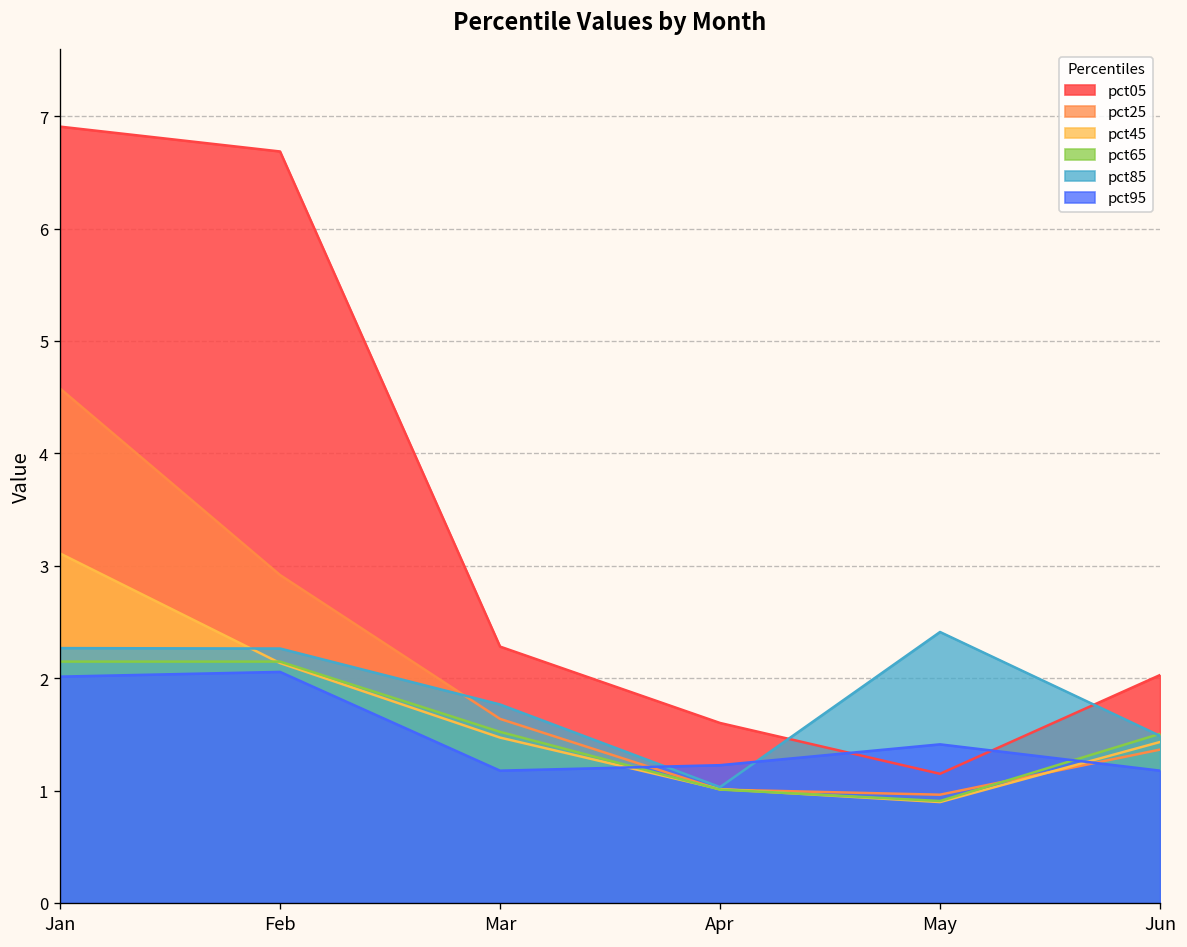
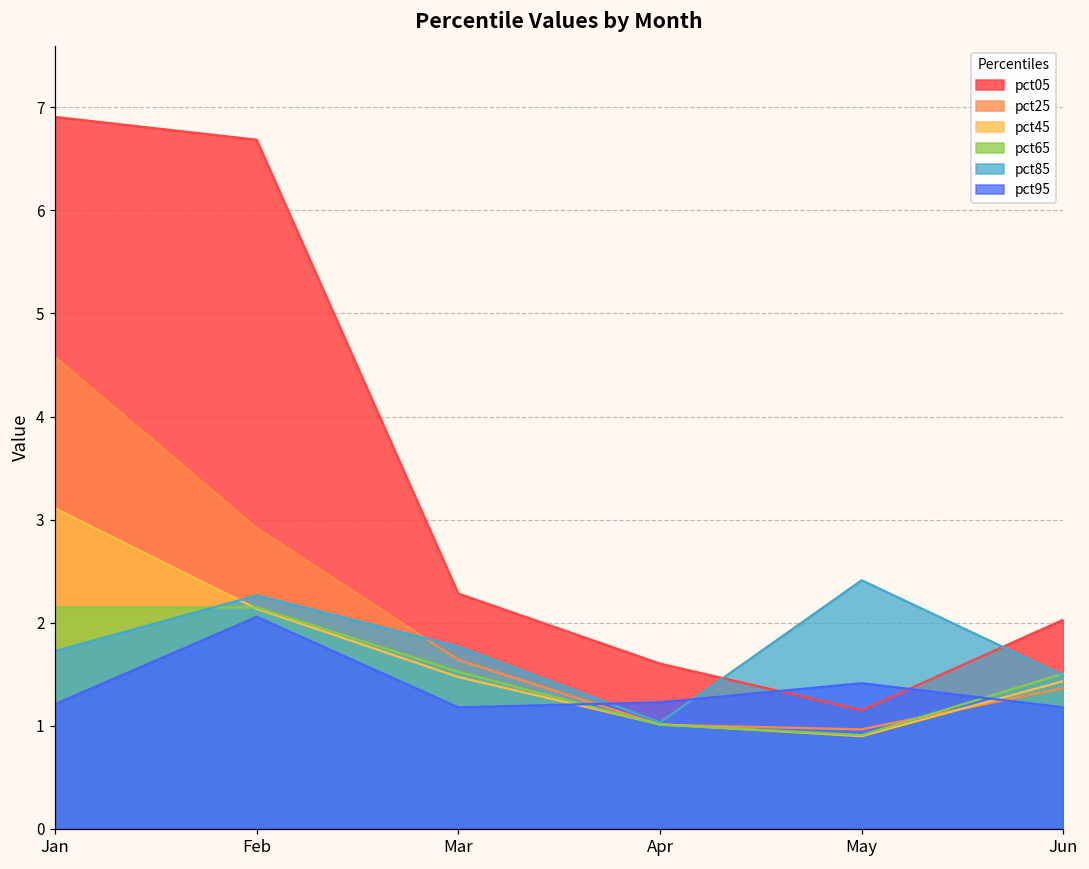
pct85, Jan: 2.3 -> 1.7
pct95, Jan: 2.0 -> 1.2
